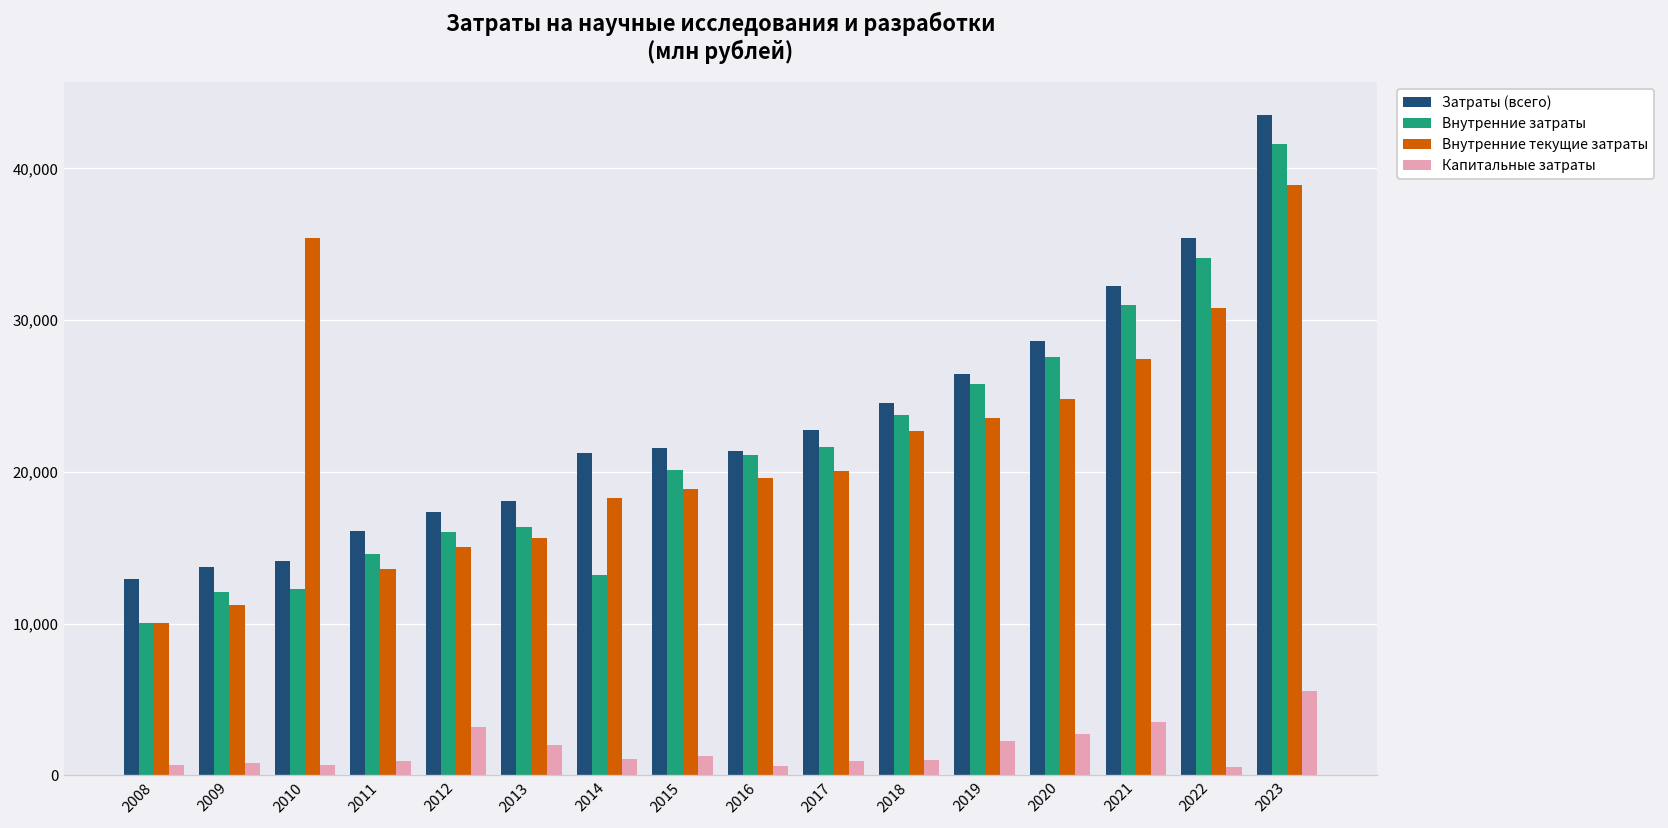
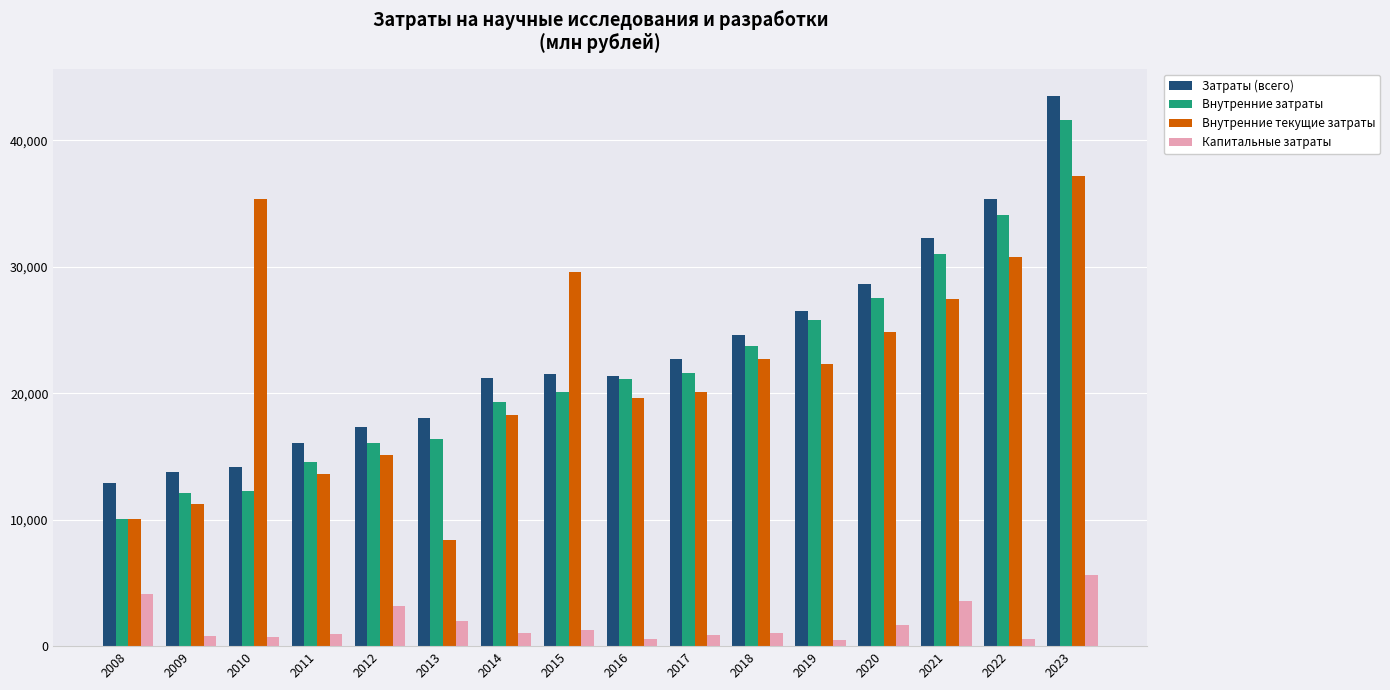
Капитальные затраты, 2008: 700 -> 4,100
Внутренние текущие затраты, 2013: 15,600 -> 8,400
Внутренние затраты, 2014: 13,200 -> 19,300
Внутренние текущие затраты, 2015: 18,900 -> 29,600
Внутренние текущие затраты, 2019: 23,500 -> 22,300
Капитальные затраты, 2019: 2,200 -> 500
Капитальные затраты, 2020: 2,700 -> 1,700
Внутренние текущие затраты, 2023: 38,900 -> 37,200
